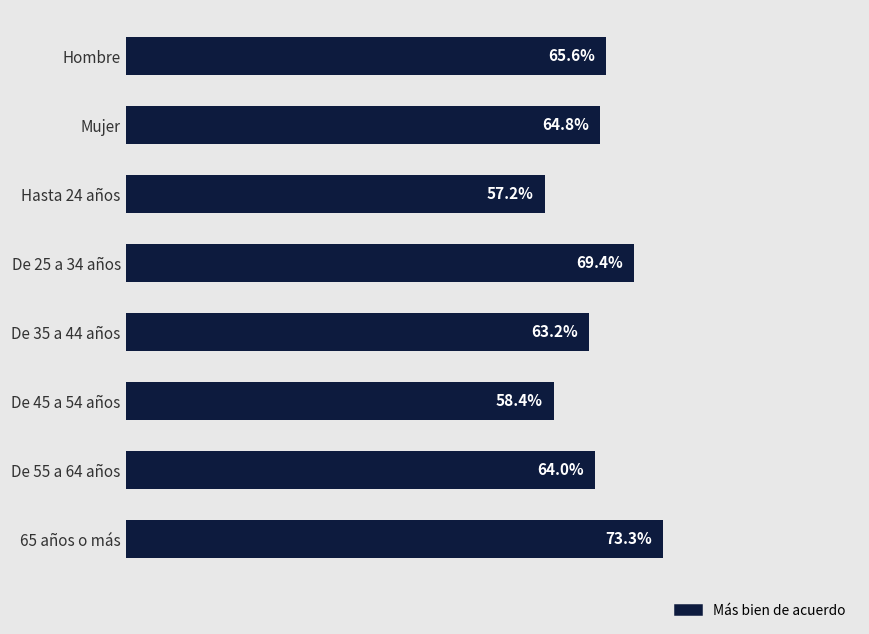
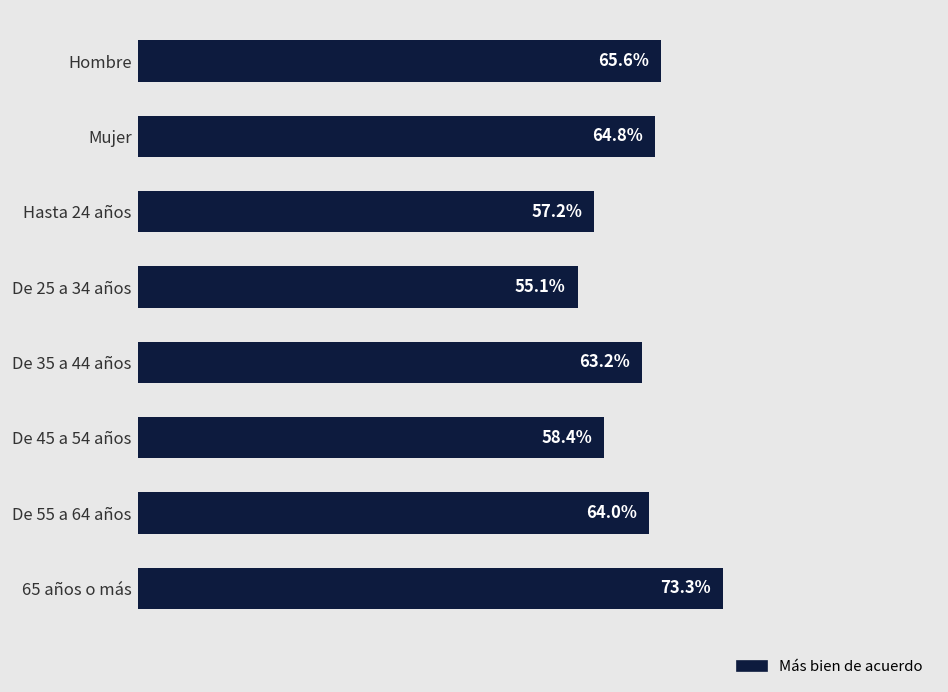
De 25 a 34 años: 69.4% -> 55.1%
